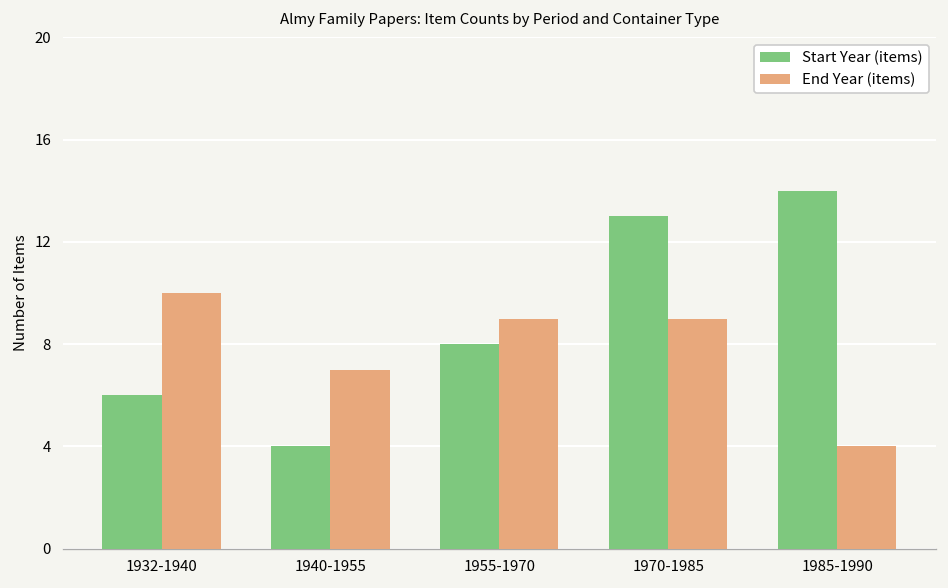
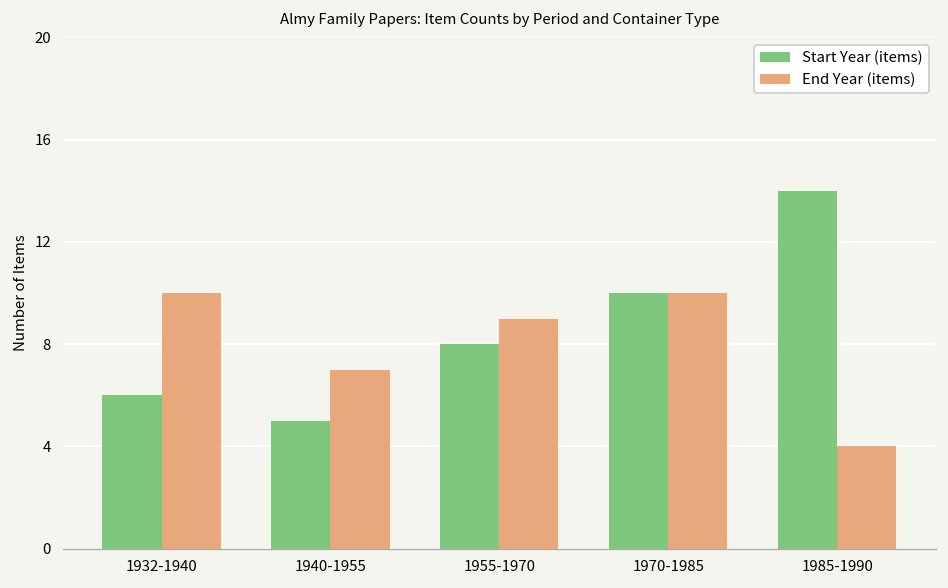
Start Year (items), 1940-1955: 4 -> 5
Start Year (items), 1970-1985: 13 -> 10
End Year (items), 1970-1985: 9 -> 10
